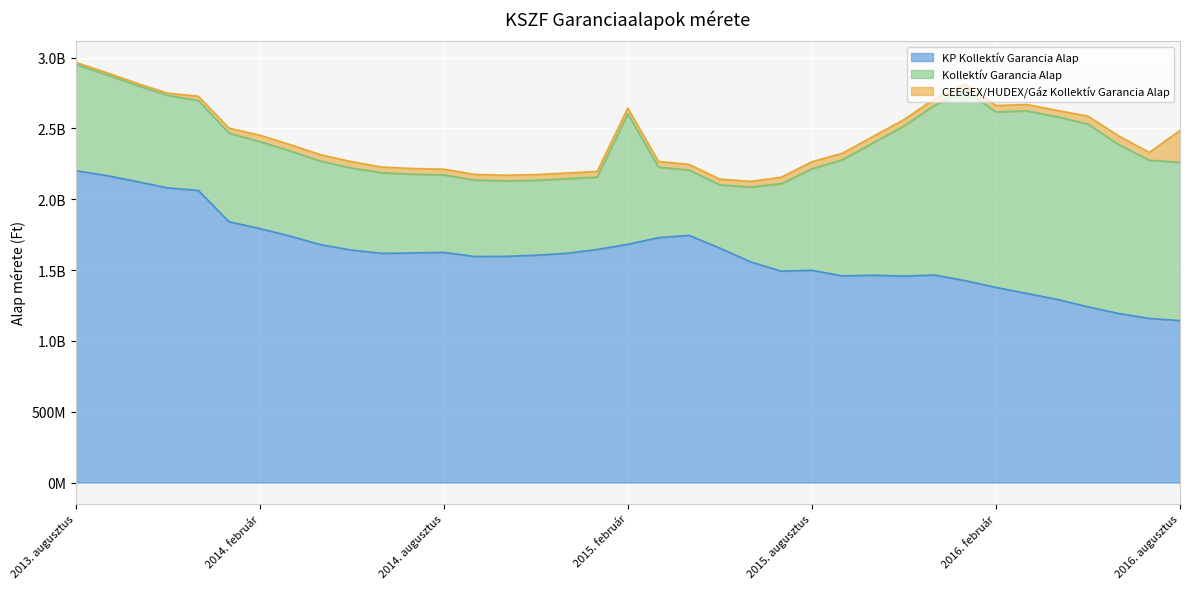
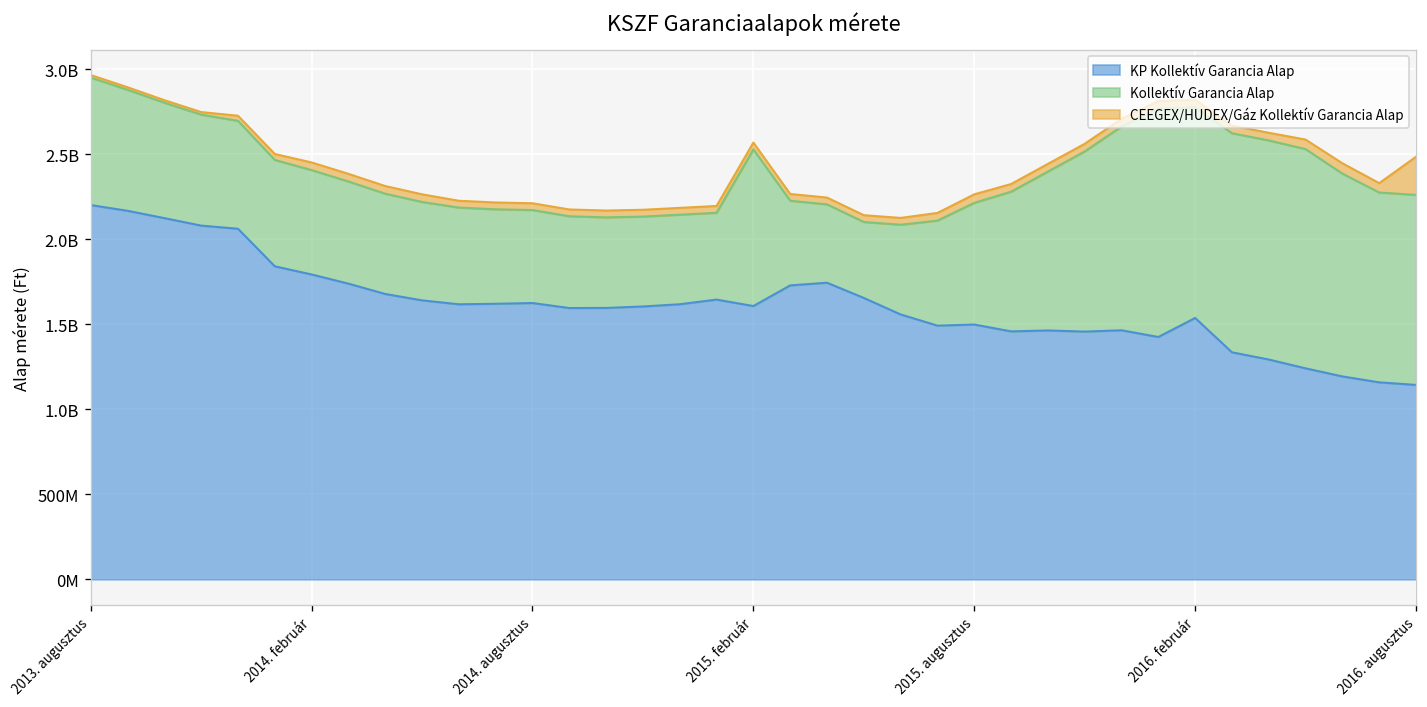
KP Kollektív Garancia Alap, 2015. február: 1680000000 -> 1610000000
KP Kollektív Garancia Alap, 2016. február: 1380000000 -> 1540000000
